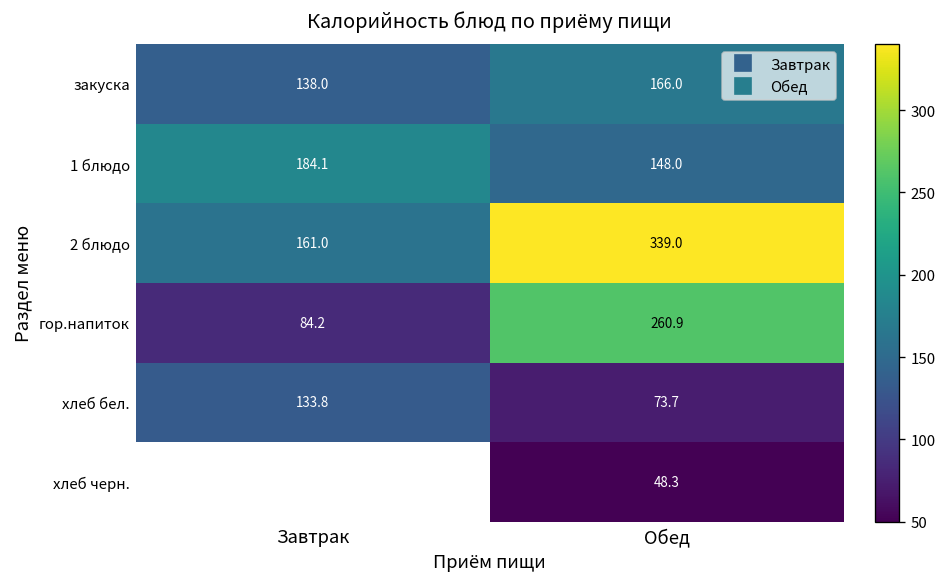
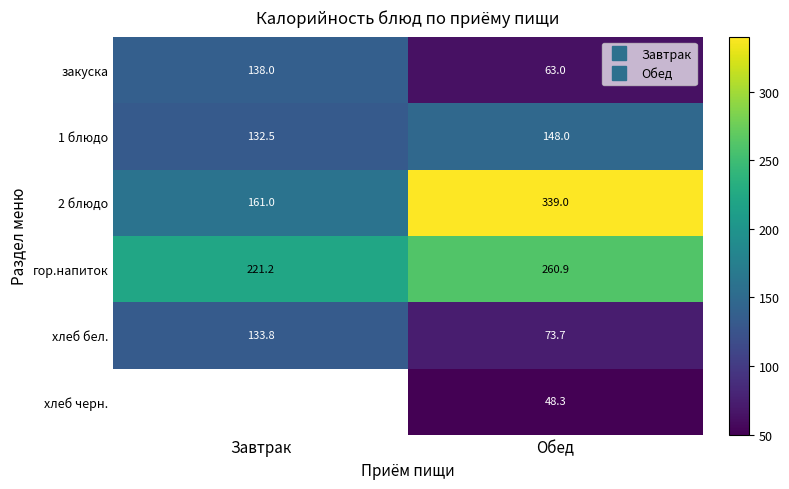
закуска, Обед: 166.0 -> 63.0
1 блюдо, Завтрак: 184.1 -> 132.5
гор.напиток, Завтрак: 84.2 -> 221.2
